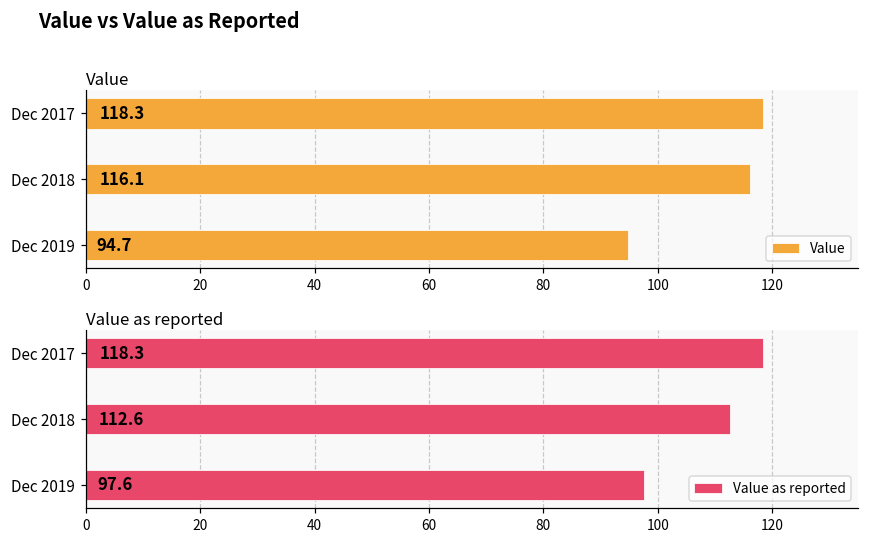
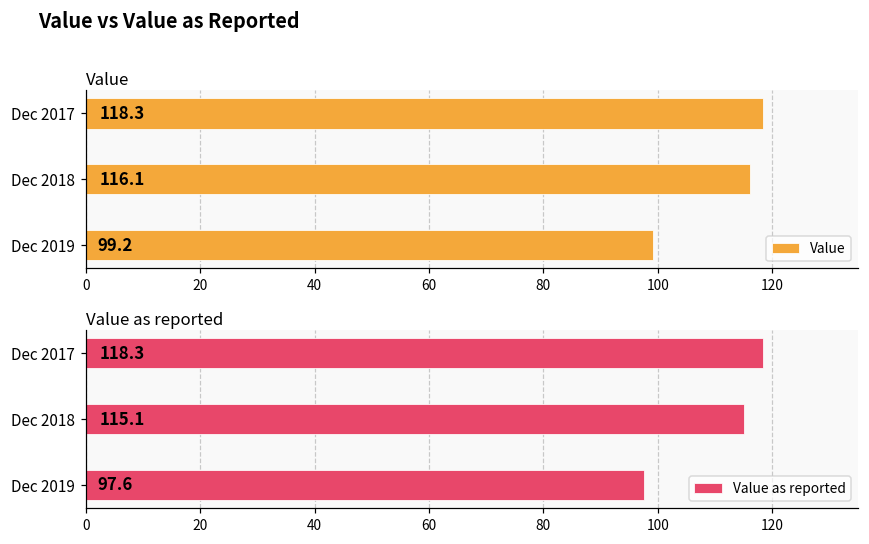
Value, Dec 2019: 94.7 -> 99.2
Value as reported, Dec 2018: 112.6 -> 115.1
